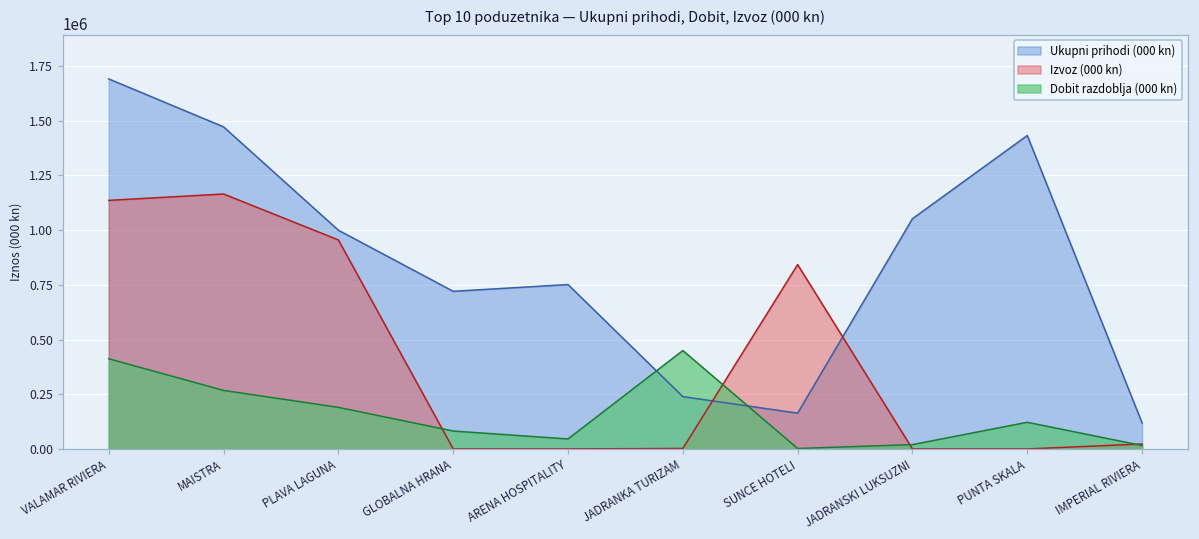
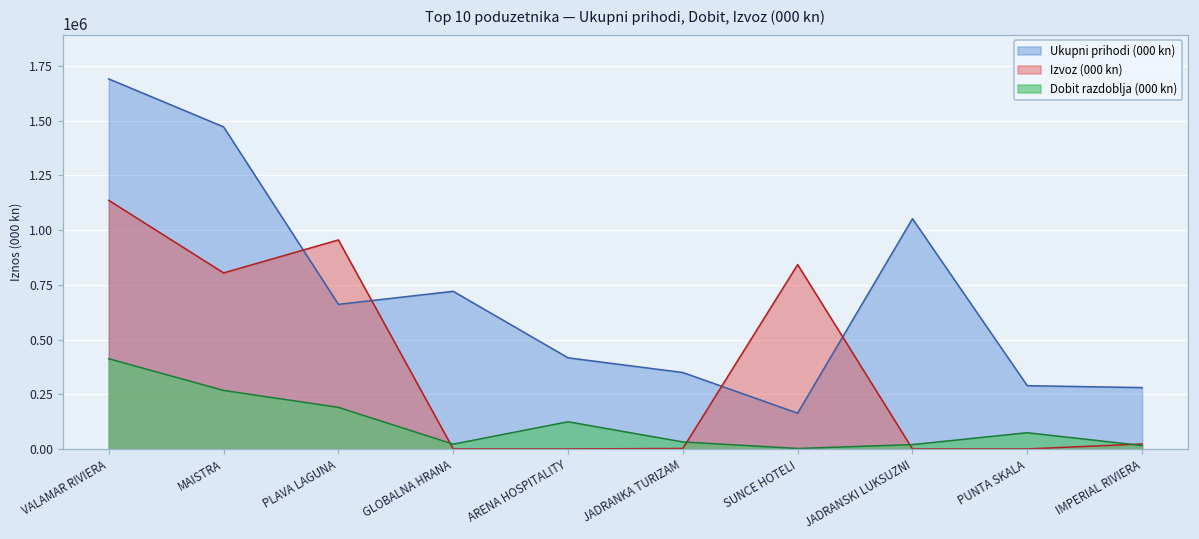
Izvoz (000 kn), MAISTRA: 1170000 -> 800000
Ukupni prihodi (000 kn), PLAVA LAGUNA: 1000000 -> 660000
Dobit razdoblja (000 kn), GLOBALNA HRANA: 80000 -> 20000
Ukupni prihodi (000 kn), ARENA HOSPITALITY: 750000 -> 420000
Dobit razdoblja (000 kn), ARENA HOSPITALITY: 50000 -> 120000
Ukupni prihodi (000 kn), JADRANKA TURIZAM: 240000 -> 350000
Dobit razdoblja (000 kn), JADRANKA TURIZAM: 450000 -> 30000
Ukupni prihodi (000 kn), PUNTA SKALA: 1430000 -> 290000
Dobit razdoblja (000 kn), PUNTA SKALA: 120000 -> 70000
Ukupni prihodi (000 kn), IMPERIAL RIVIERA: 120000 -> 280000
